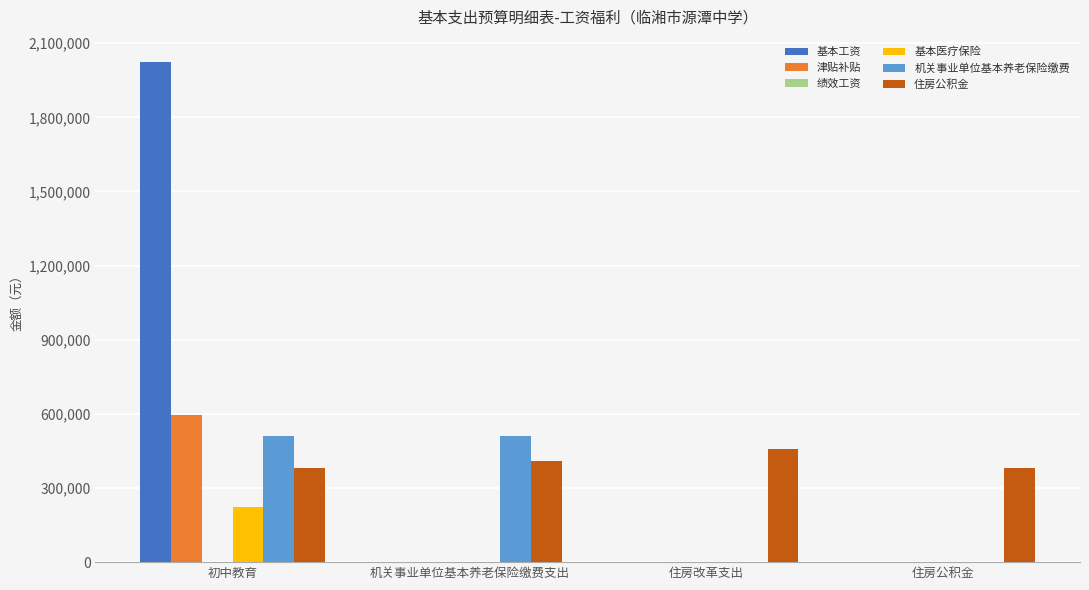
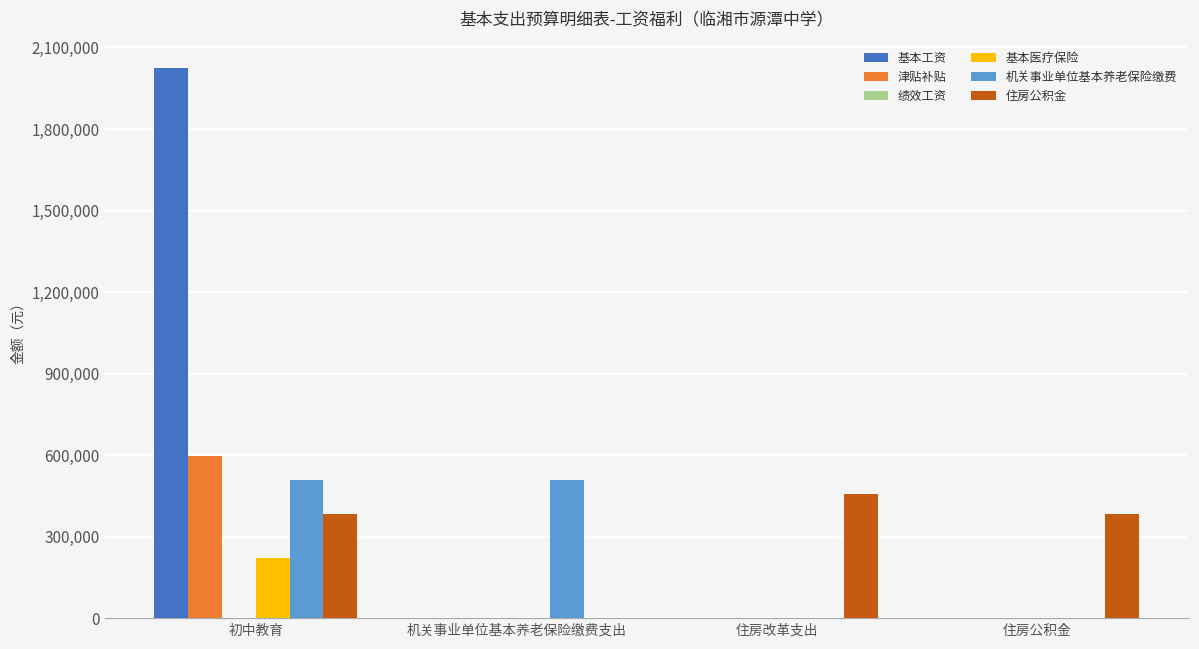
住房公积金, 机关事业单位基本养老保险缴费支出: 410,000 -> 0
